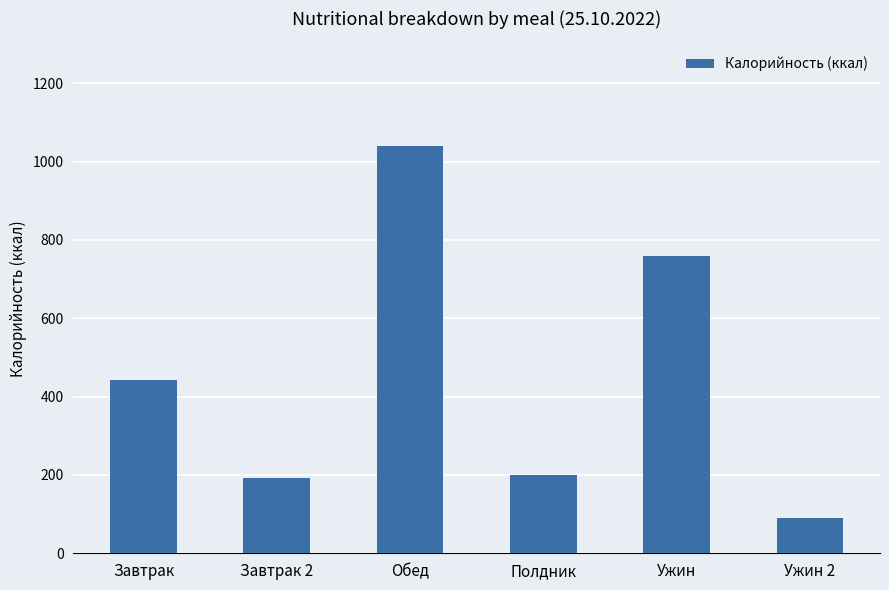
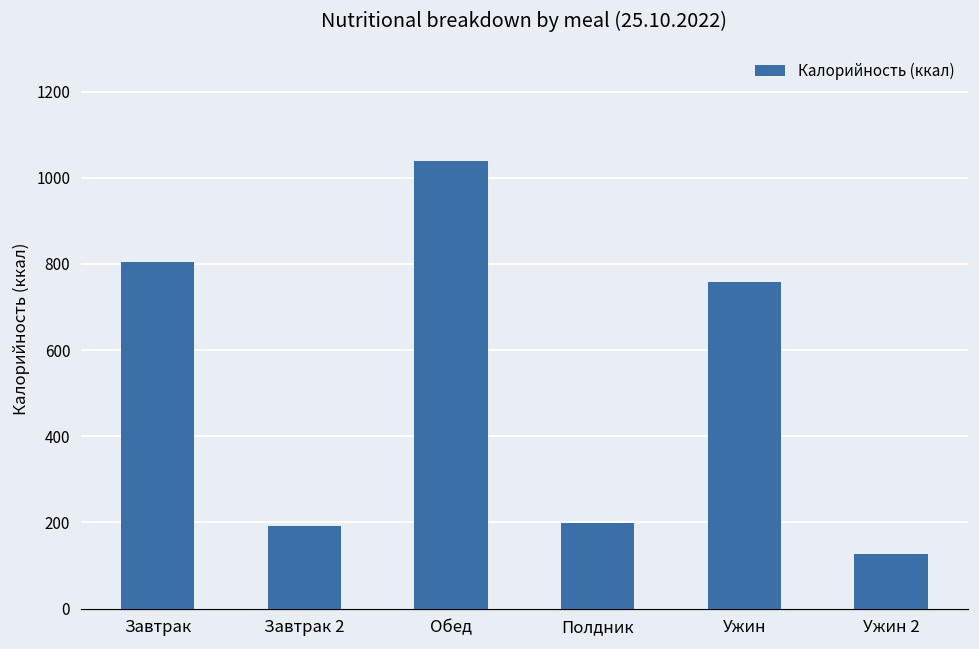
Завтрак: 440 -> 810
Ужин 2: 90 -> 130
